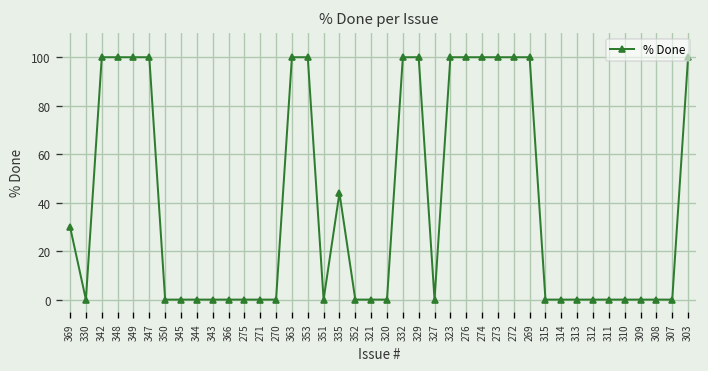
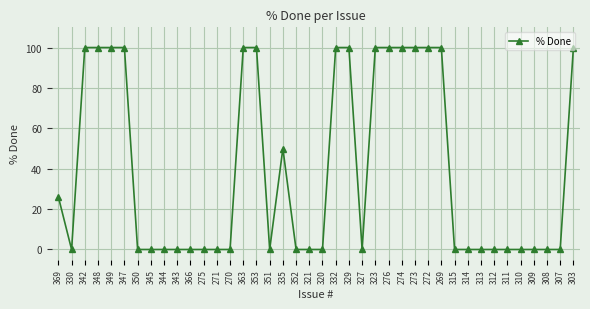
369: 30 -> 26
335: 44 -> 50
